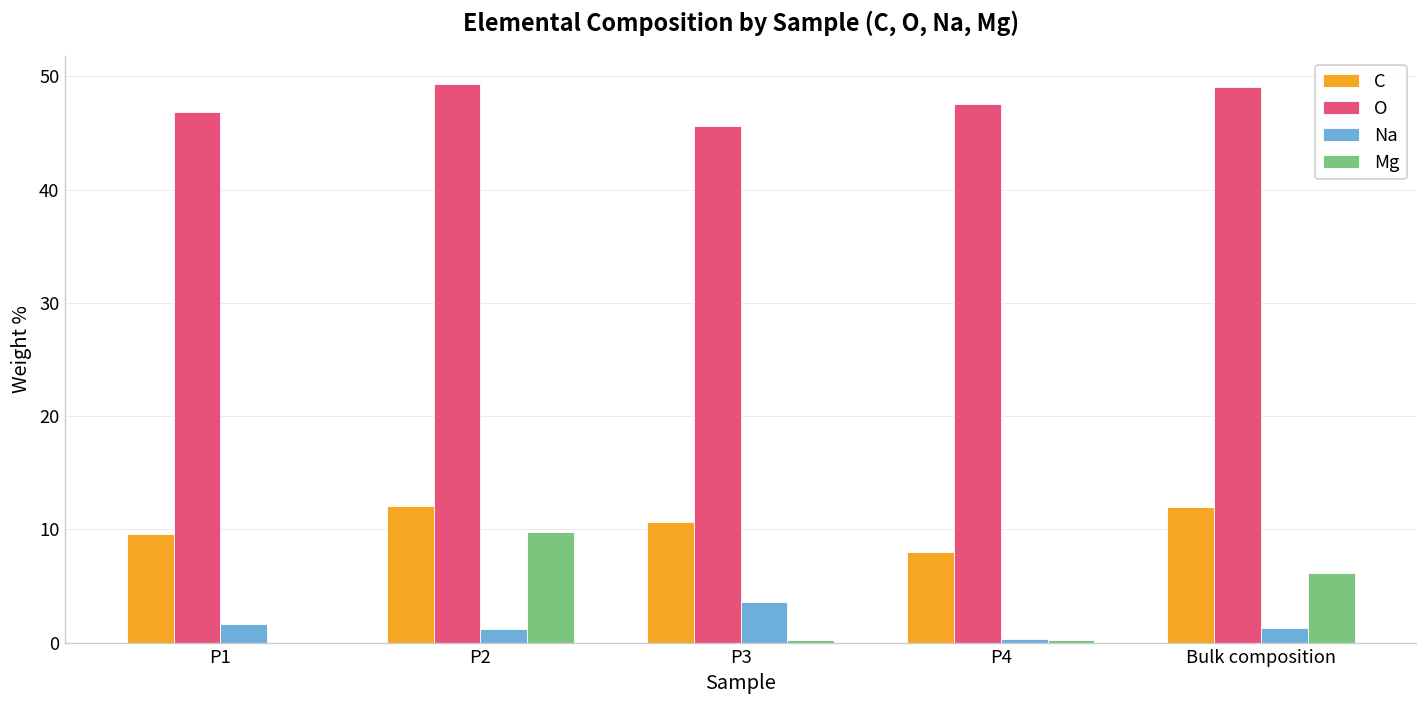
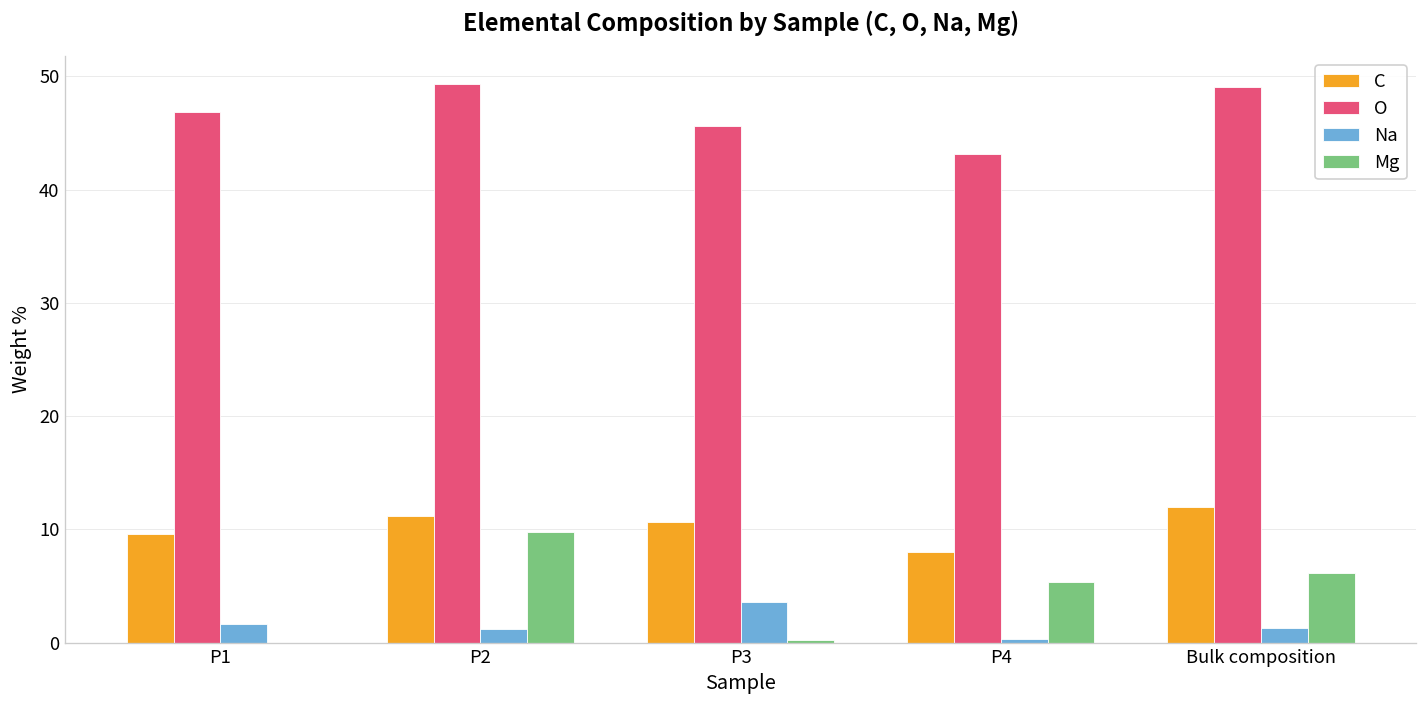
C, P2: 12 -> 11
O, P4: 48 -> 43
Mg, P4: 0 -> 5
